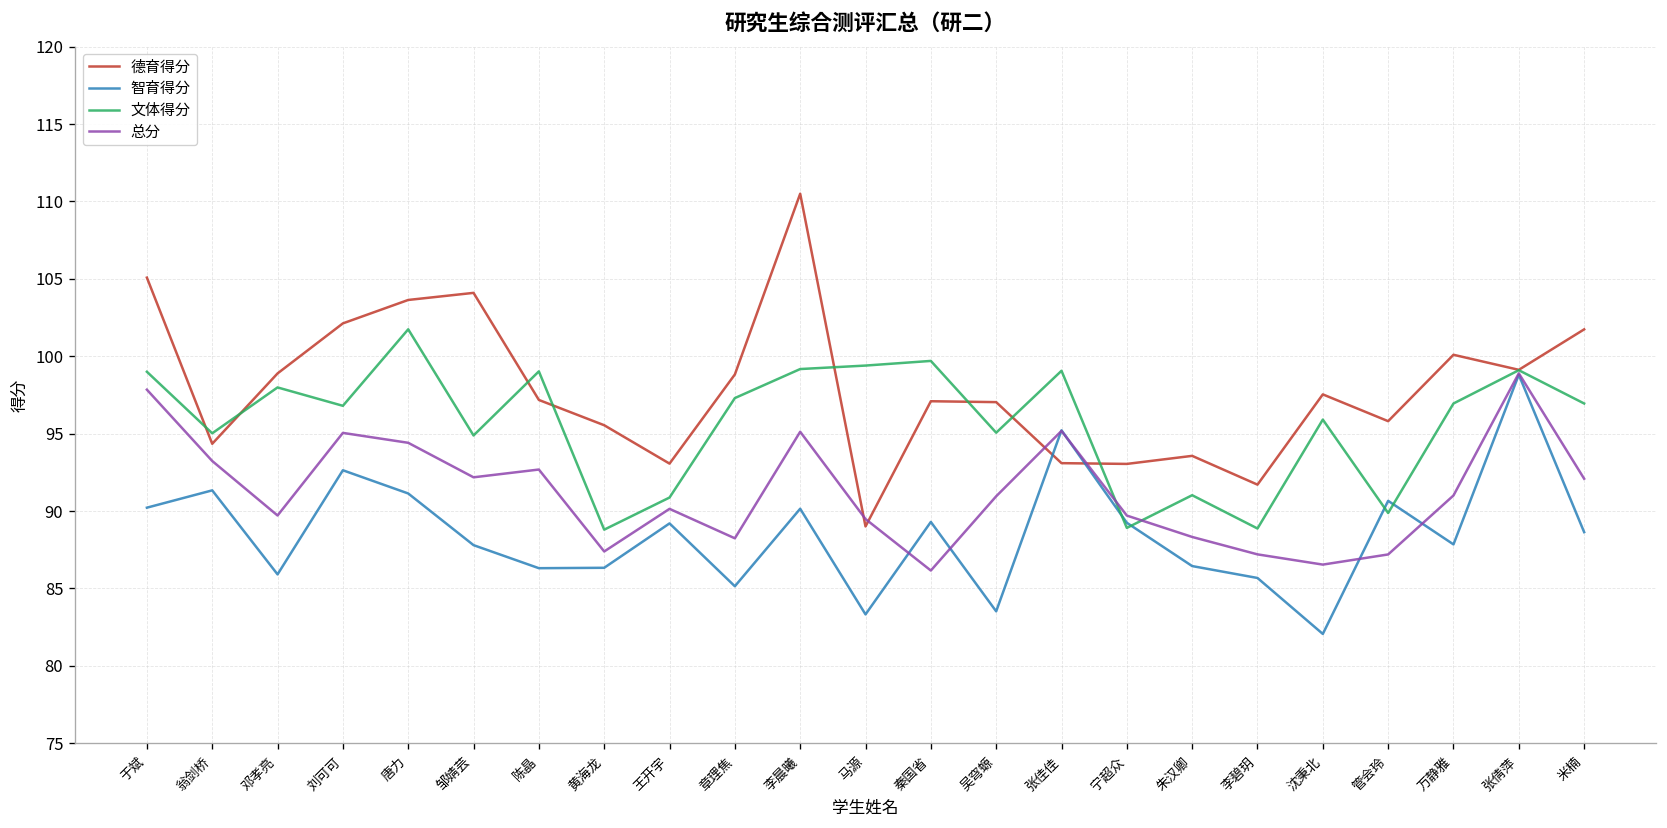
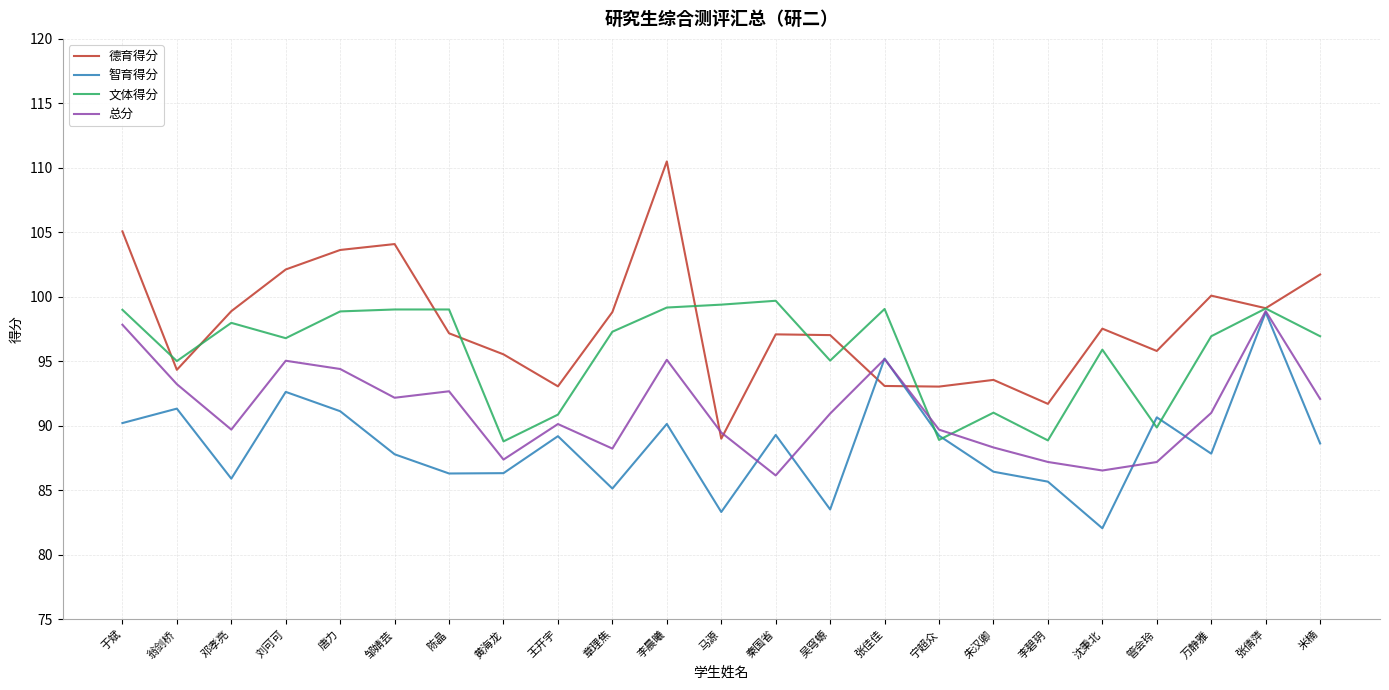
文体得分, 唐力: 101.7 -> 98.9
文体得分, 邹婧芸: 94.9 -> 99.0
